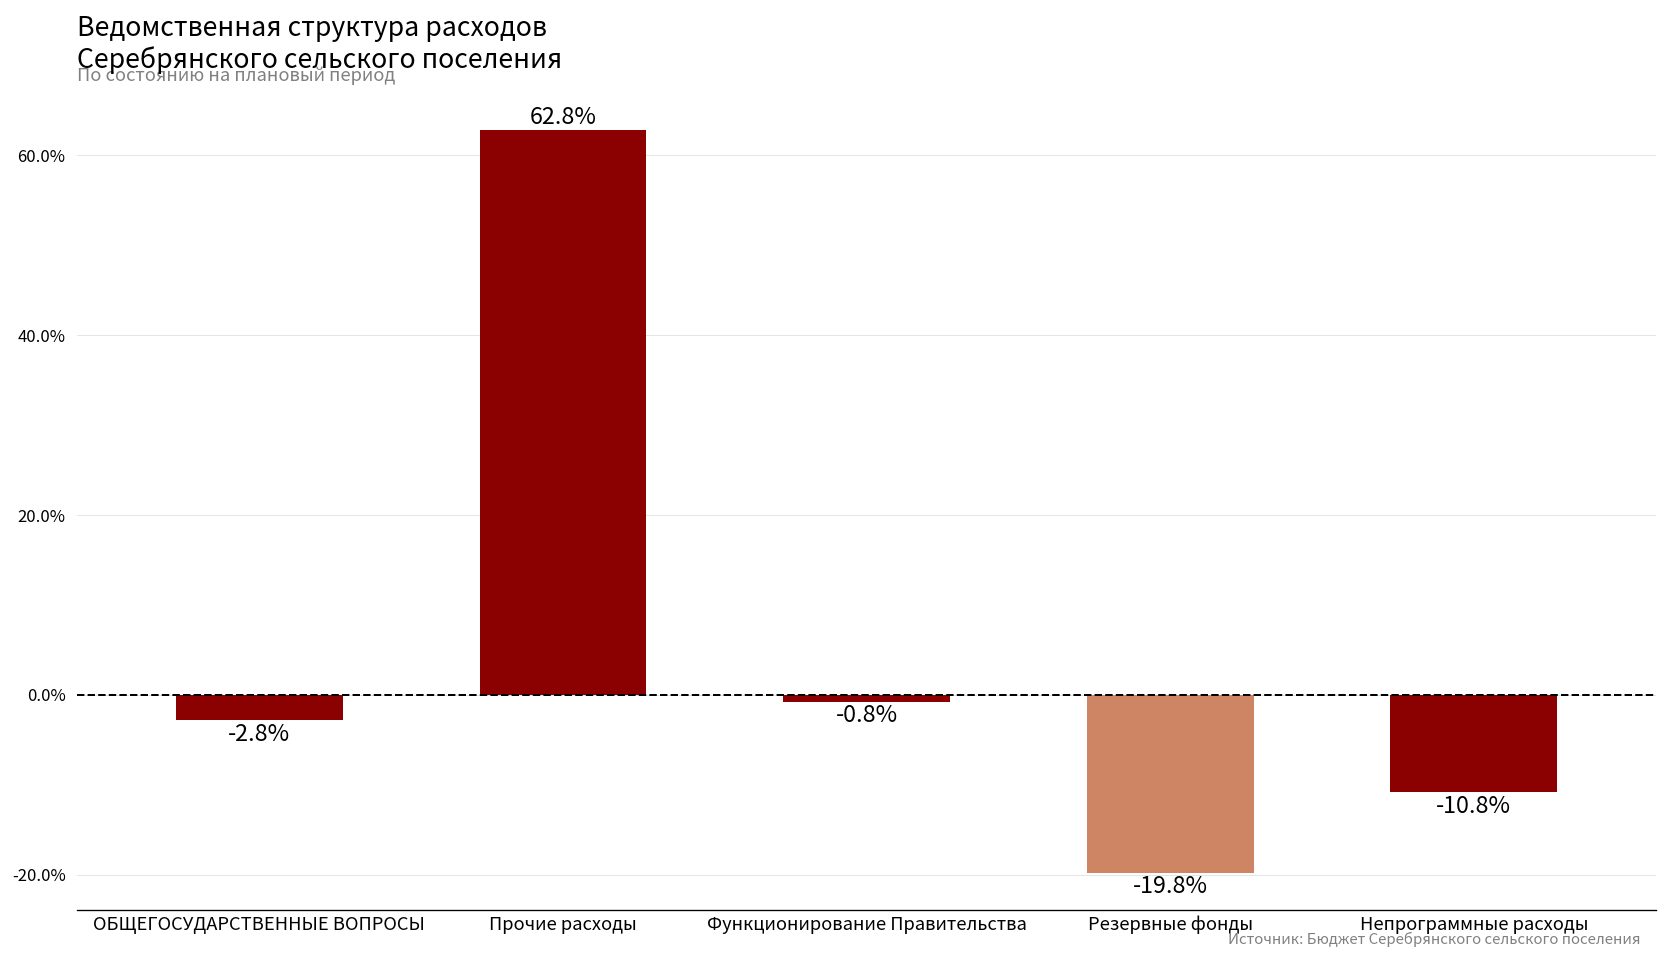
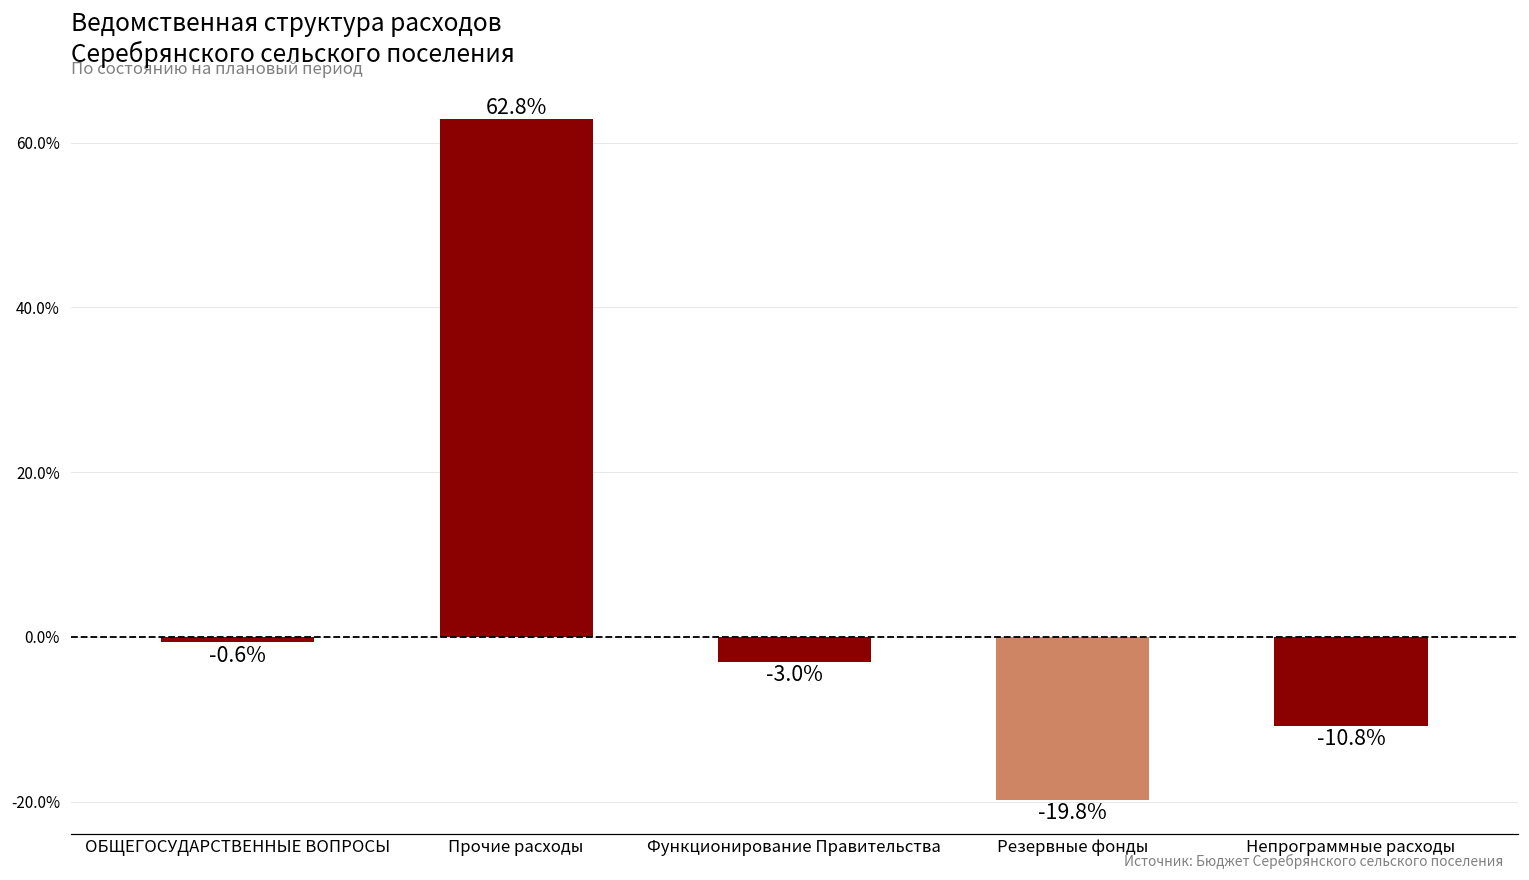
ОБЩЕГОСУДАРСТВЕННЫЕ ВОПРОСЫ: -2.8% -> -0.6%
Функционирование Правительства: -0.8% -> -3.0%
